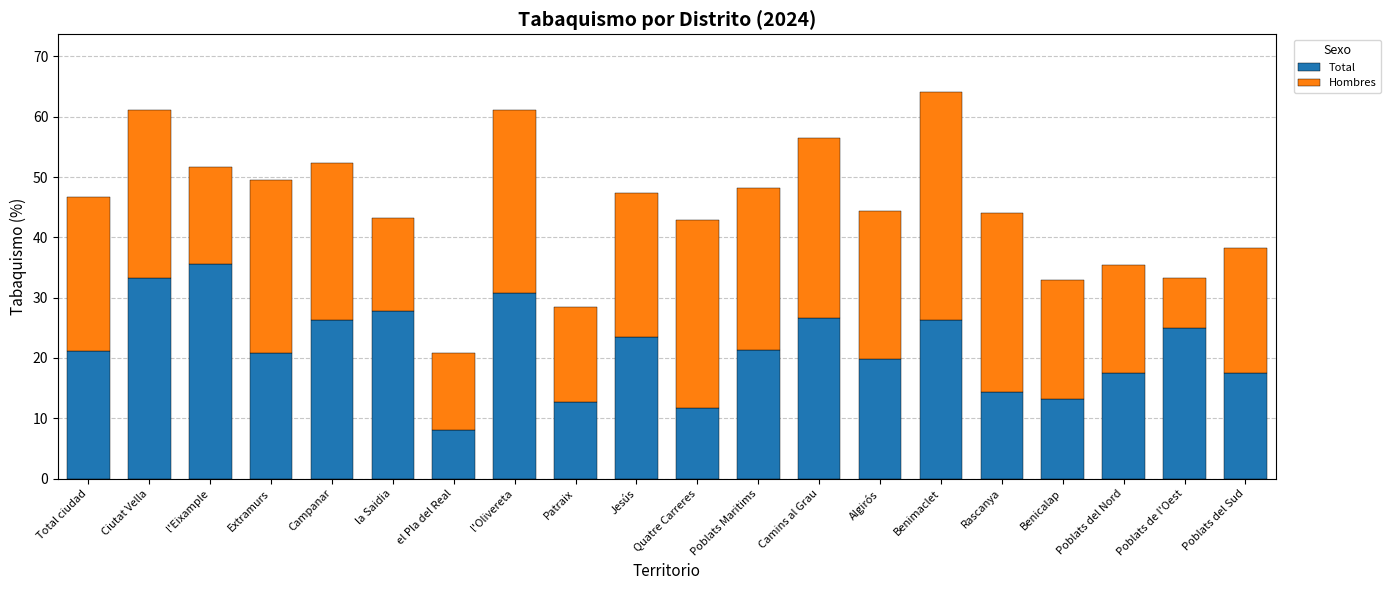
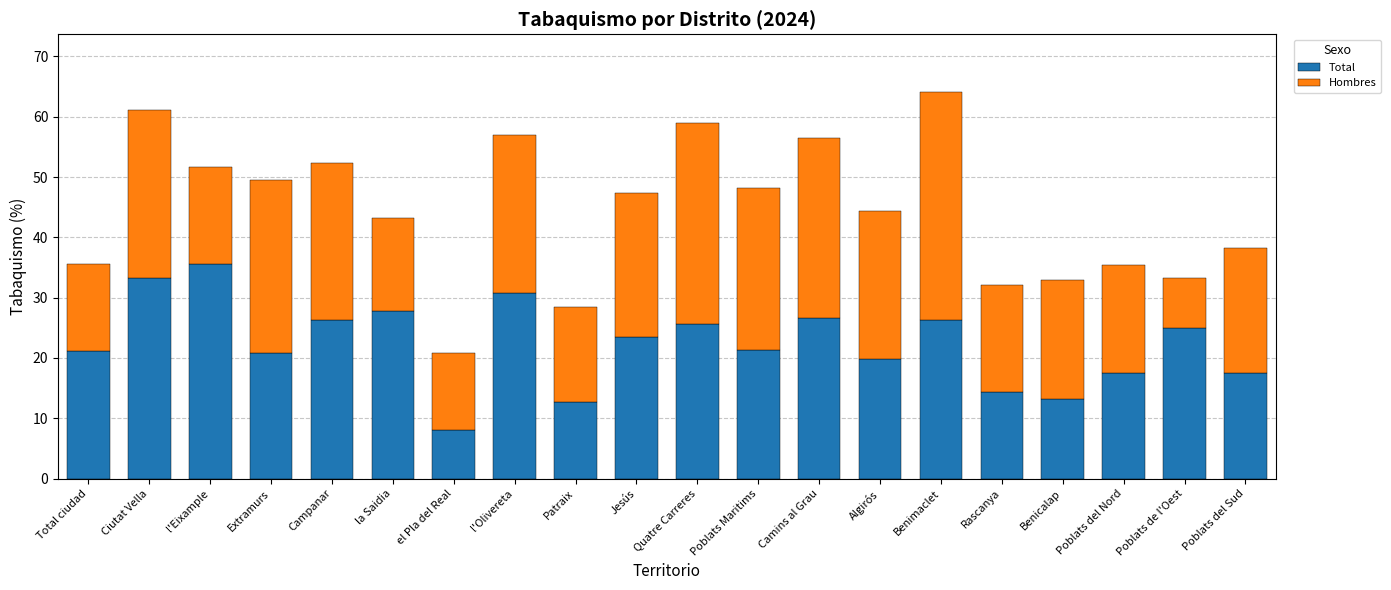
Hombres, Total ciudad: 26 -> 14
Hombres, l'Olivereta: 30 -> 26
Total, Quatre Carreres: 12 -> 26
Hombres, Quatre Carreres: 31 -> 33
Hombres, Rascanya: 30 -> 18
